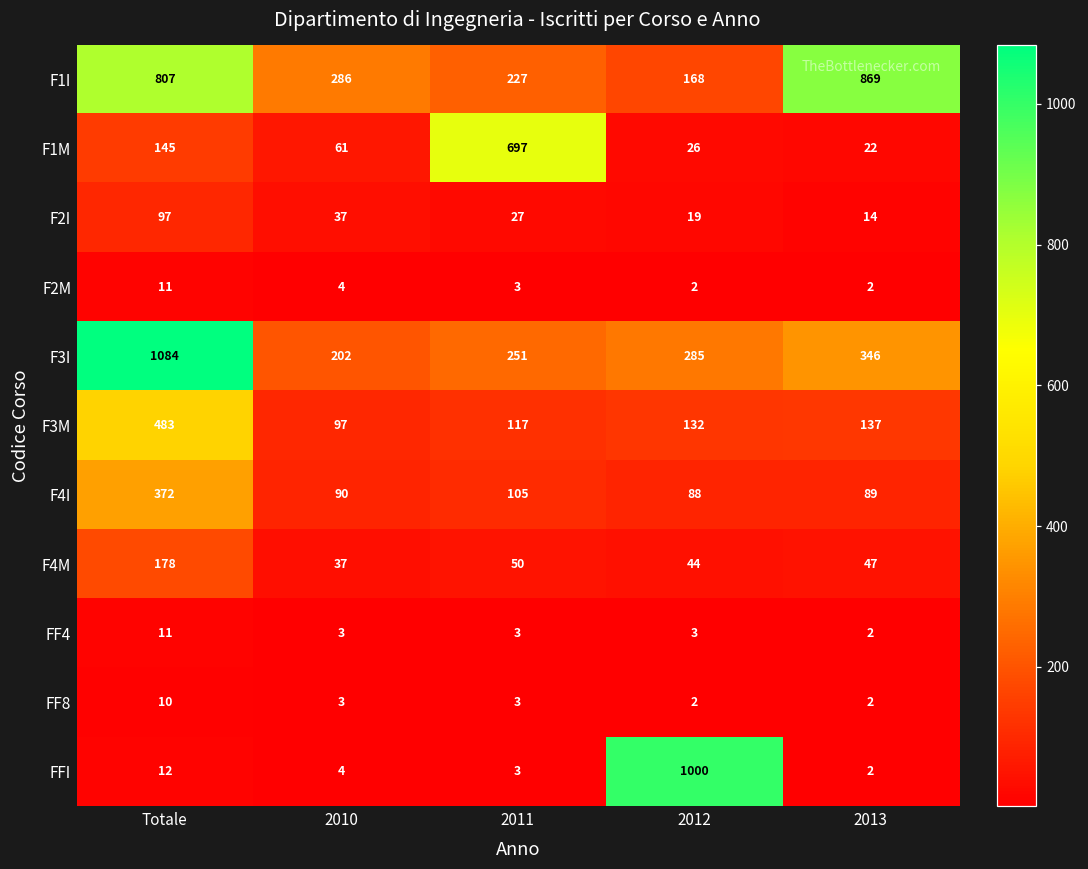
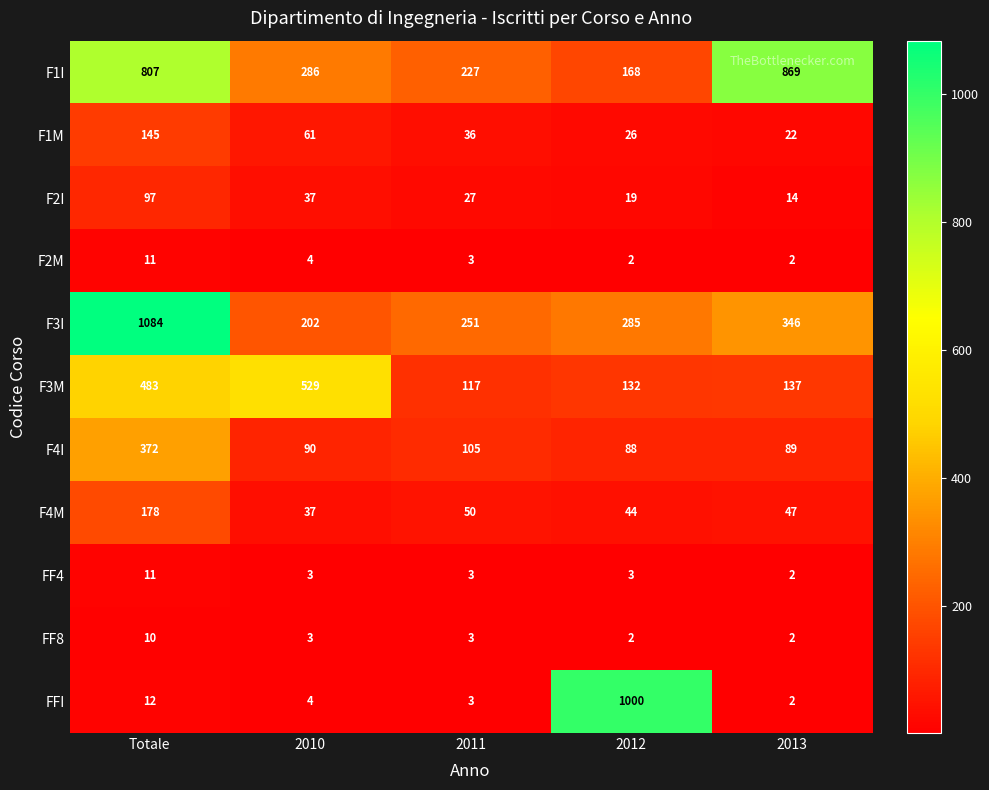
F1M, 2011: 697 -> 36
F3M, 2010: 97 -> 529
